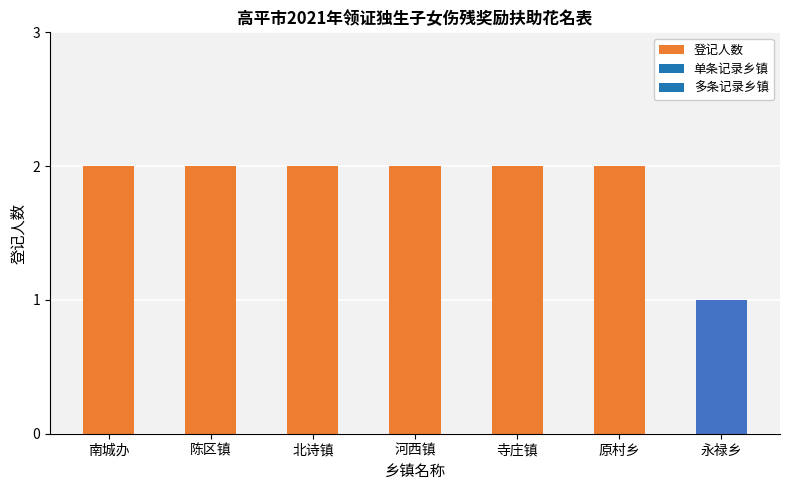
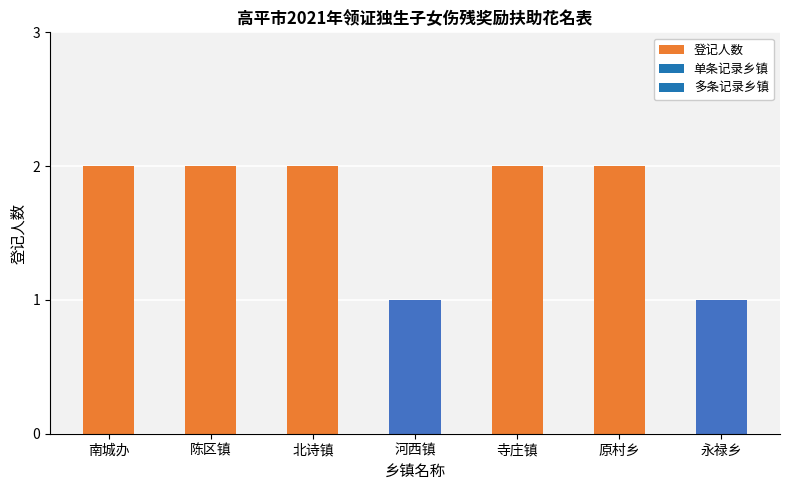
河西镇: 2 -> 1
